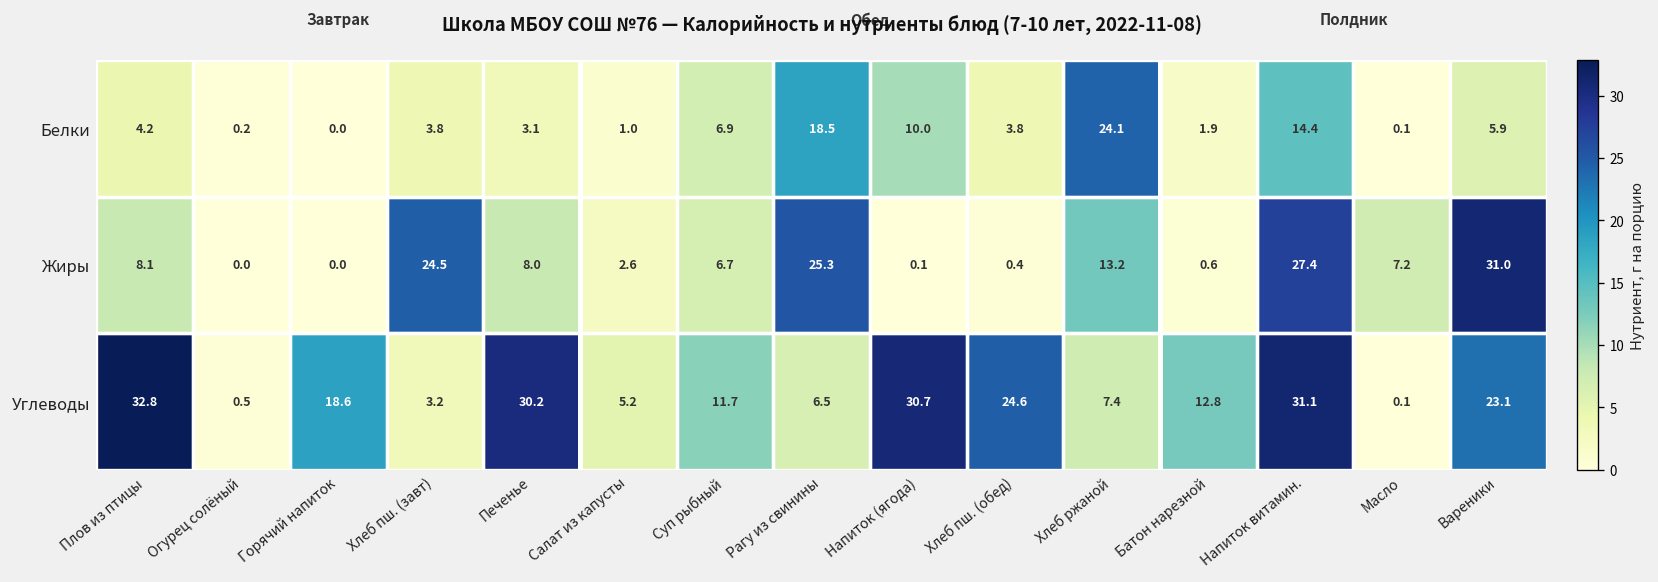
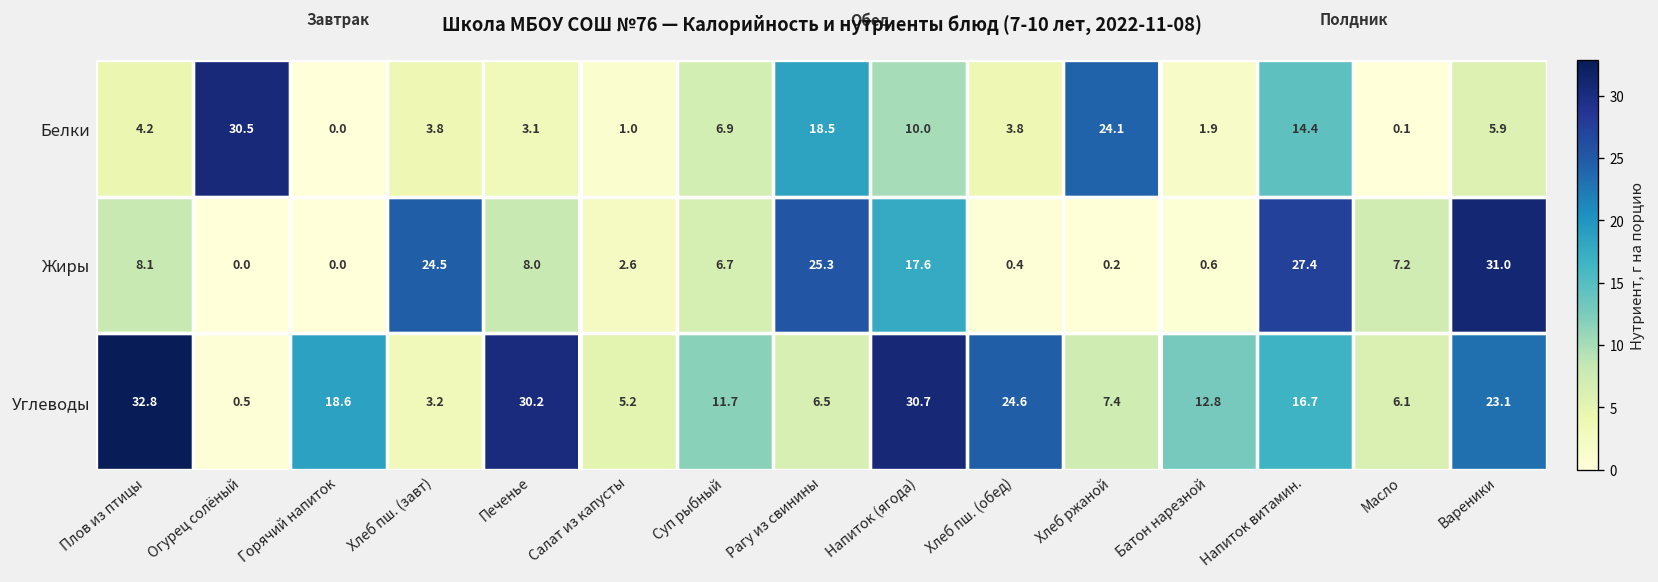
Белки, Огурец солёный: 0.2 -> 30.5
Жиры, Напиток (ягода): 0.1 -> 17.6
Жиры, Хлеб ржаной: 13.2 -> 0.2
Углеводы, Напиток витамин.: 31.1 -> 16.7
Углеводы, Масло: 0.1 -> 6.1
